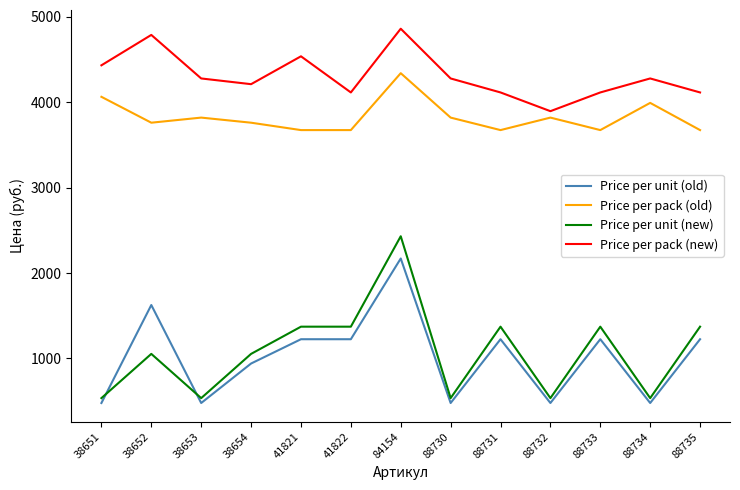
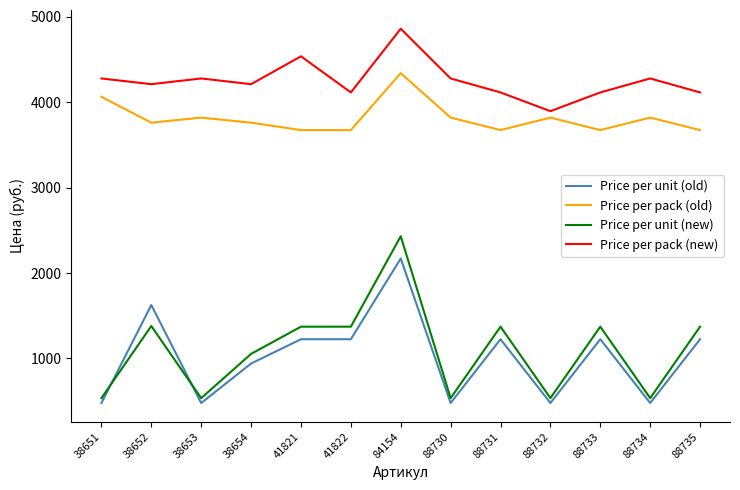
Price per pack (new), 38651: 4400 -> 4300
Price per unit (new), 38652: 1100 -> 1400
Price per pack (new), 38652: 4800 -> 4200
Price per pack (old), 88734: 4000 -> 3800
